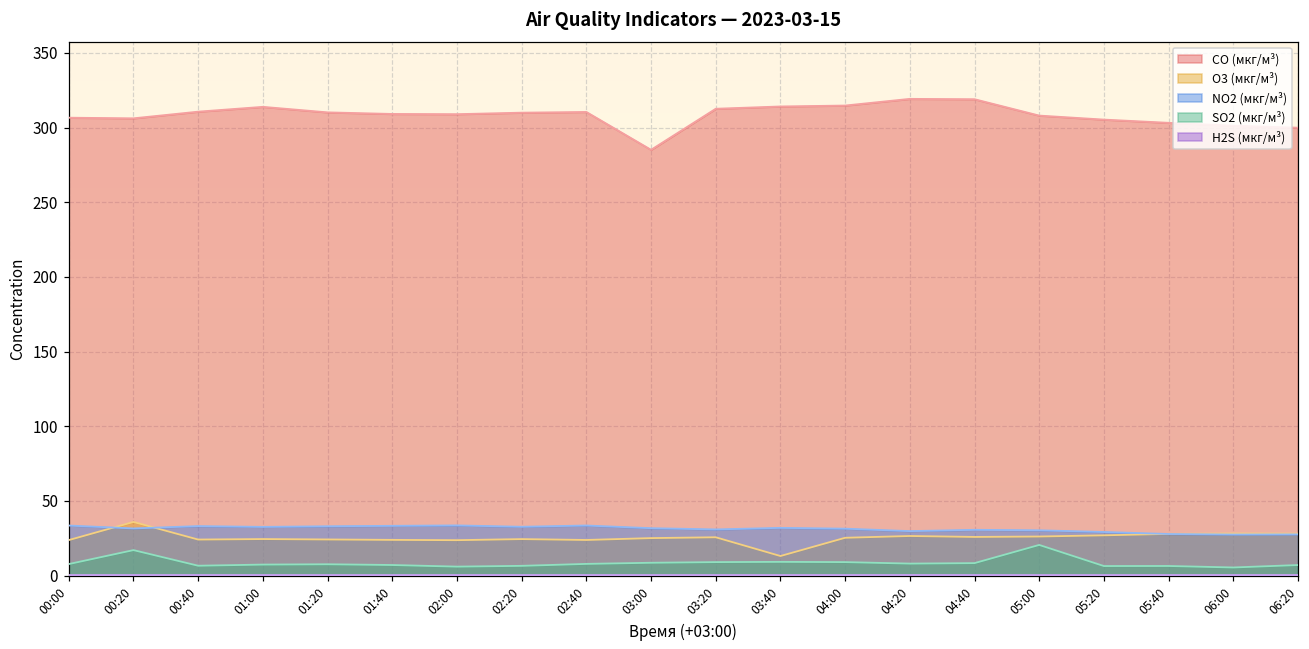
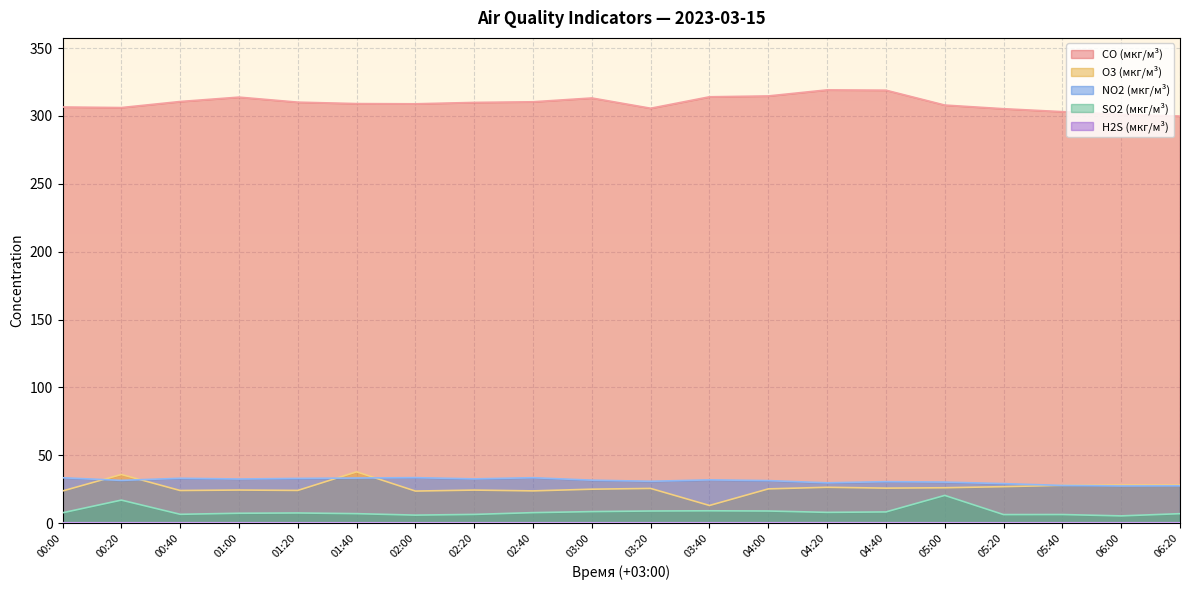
O3 (мкг/м³), 01:40: 24 -> 38
CO (мкг/м³), 03:00: 285 -> 313
CO (мкг/м³), 03:20: 313 -> 306
